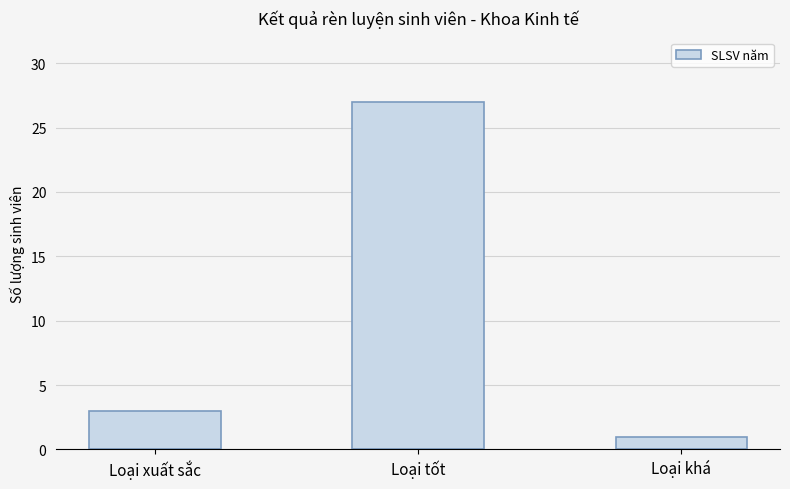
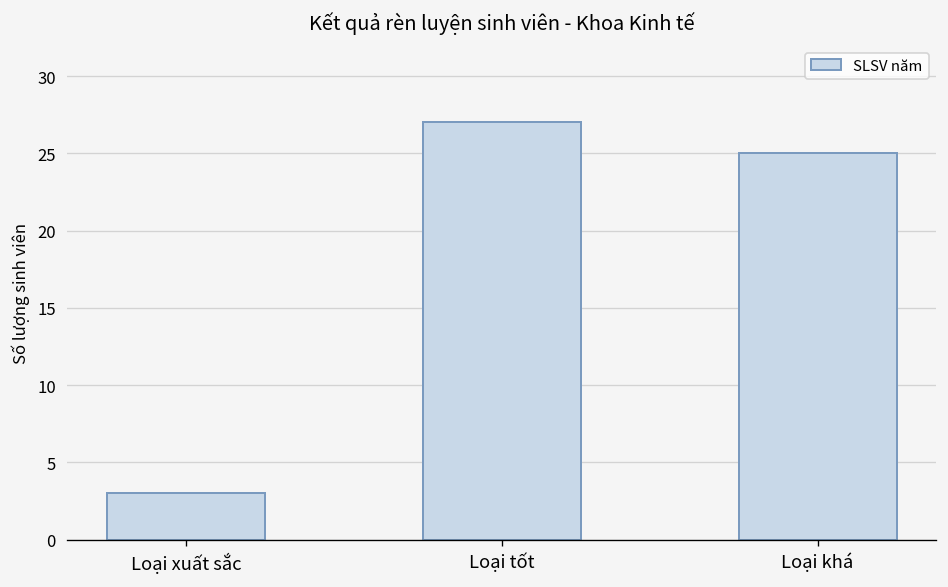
Loại khá: 1 -> 25
